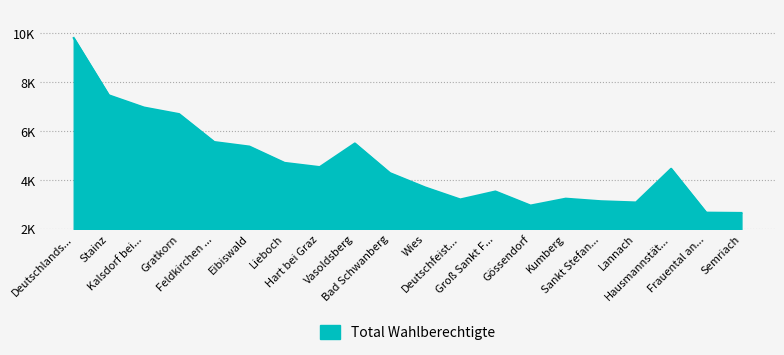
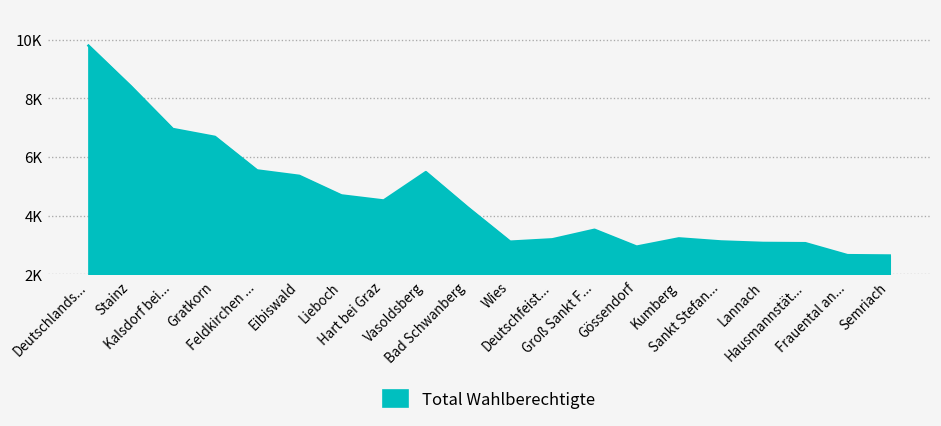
Stainz: 7500 -> 8400
Wies: 3700 -> 3100
Hausmannstät...: 4500 -> 3100
